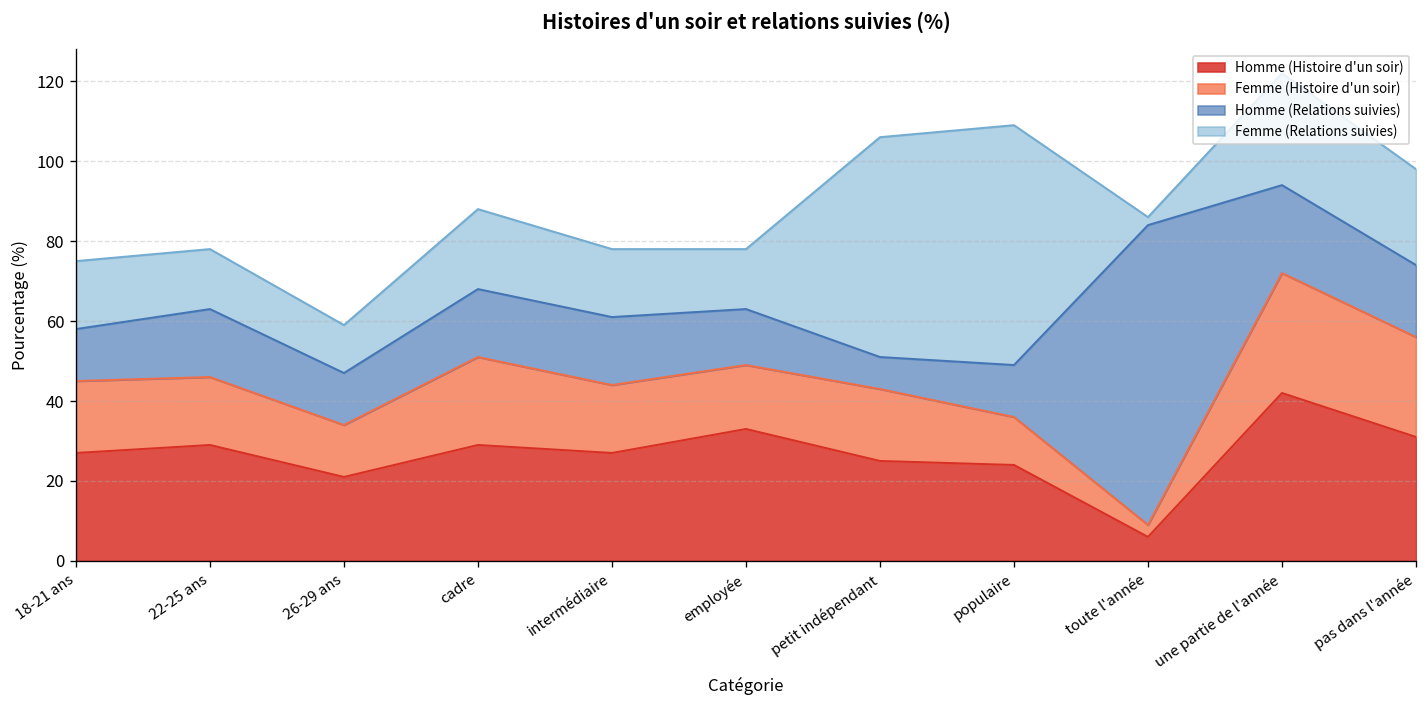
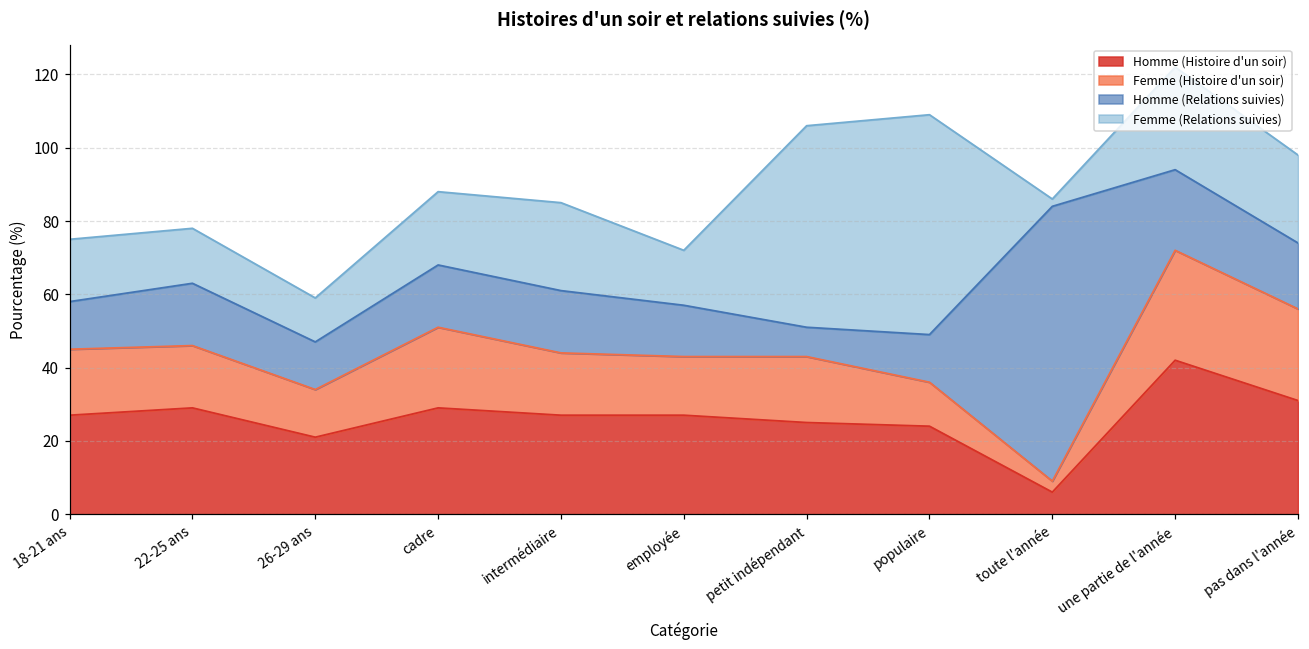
Femme (Relations suivies), intermédiaire: 17 -> 24
Homme (Histoire d'un soir), employée: 33 -> 27
